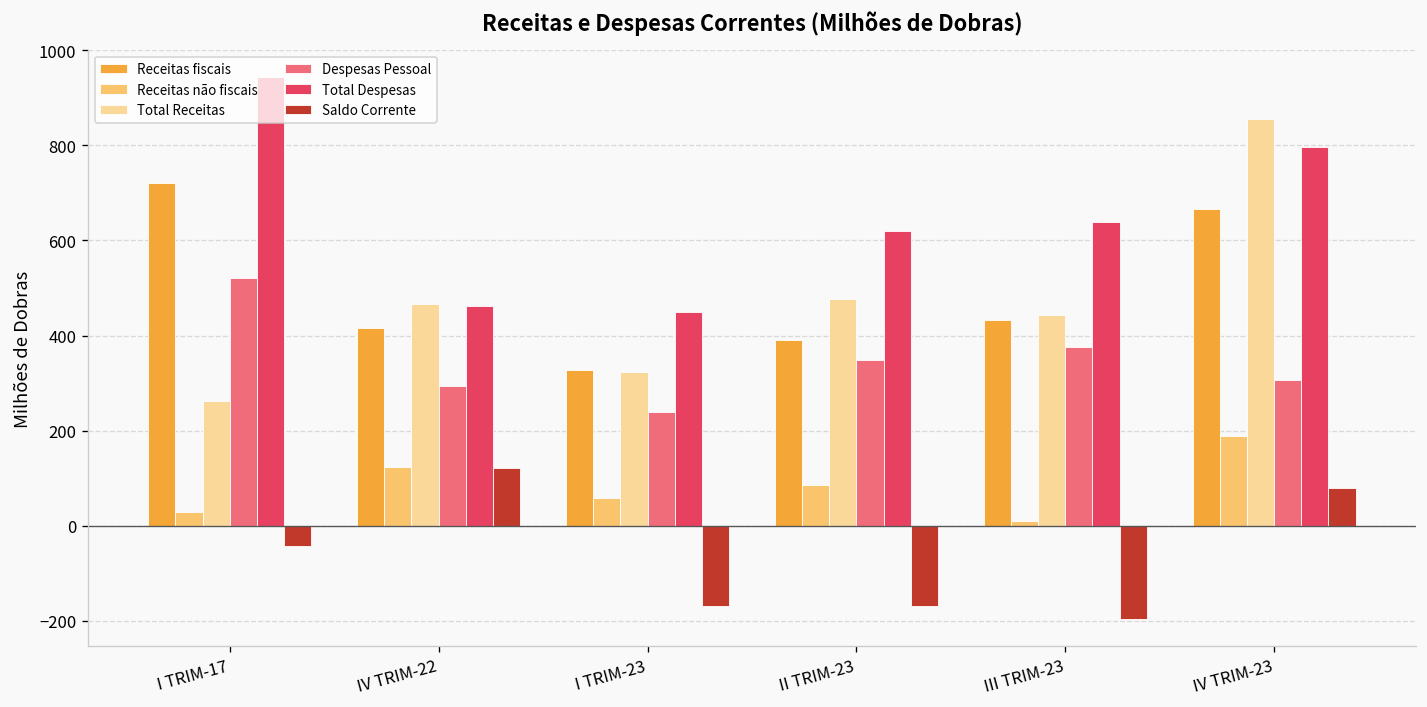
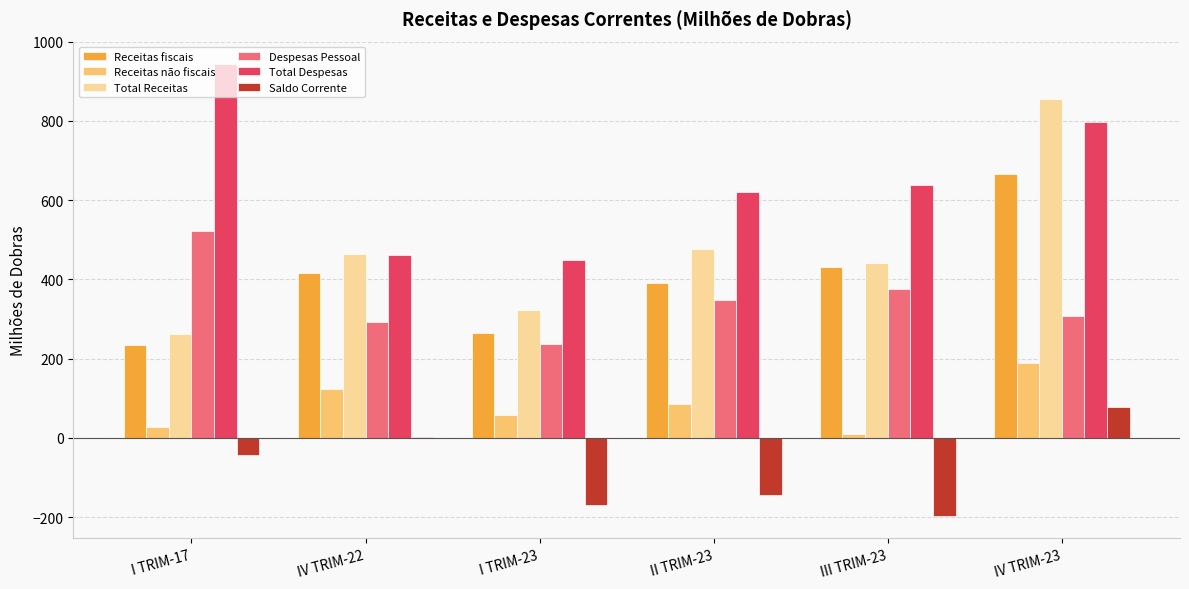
Receitas fiscais, I TRIM-17: 720 -> 230
Saldo Corrente, IV TRIM-22: 120 -> 0
Receitas fiscais, I TRIM-23: 330 -> 260
Saldo Corrente, II TRIM-23: -170 -> -140
